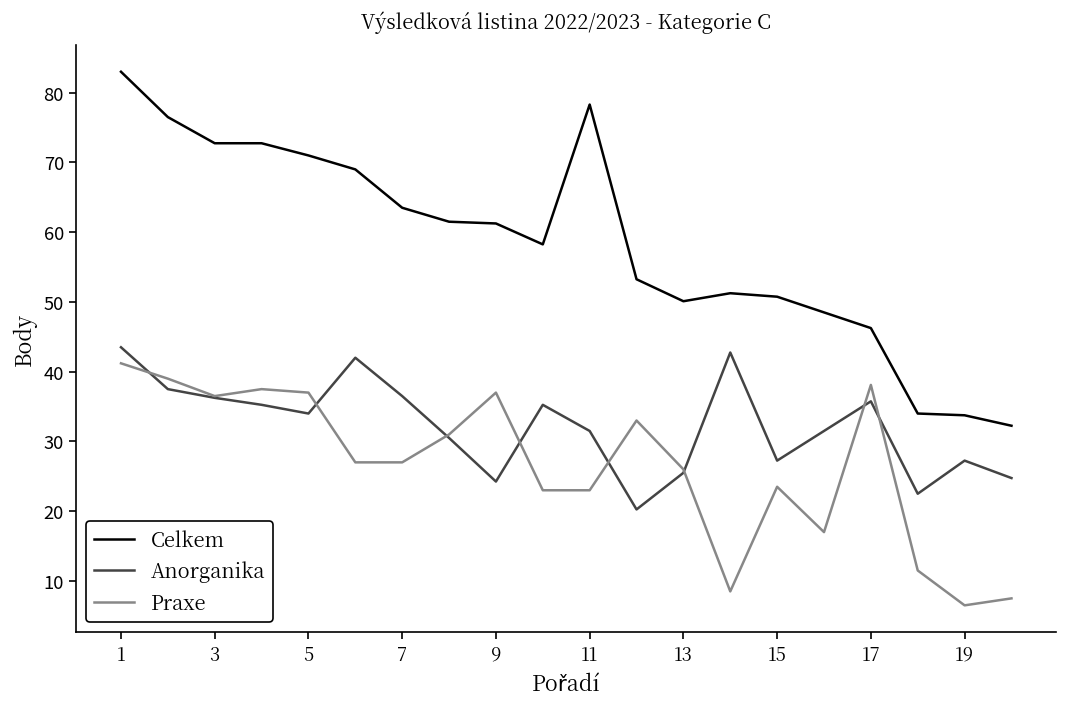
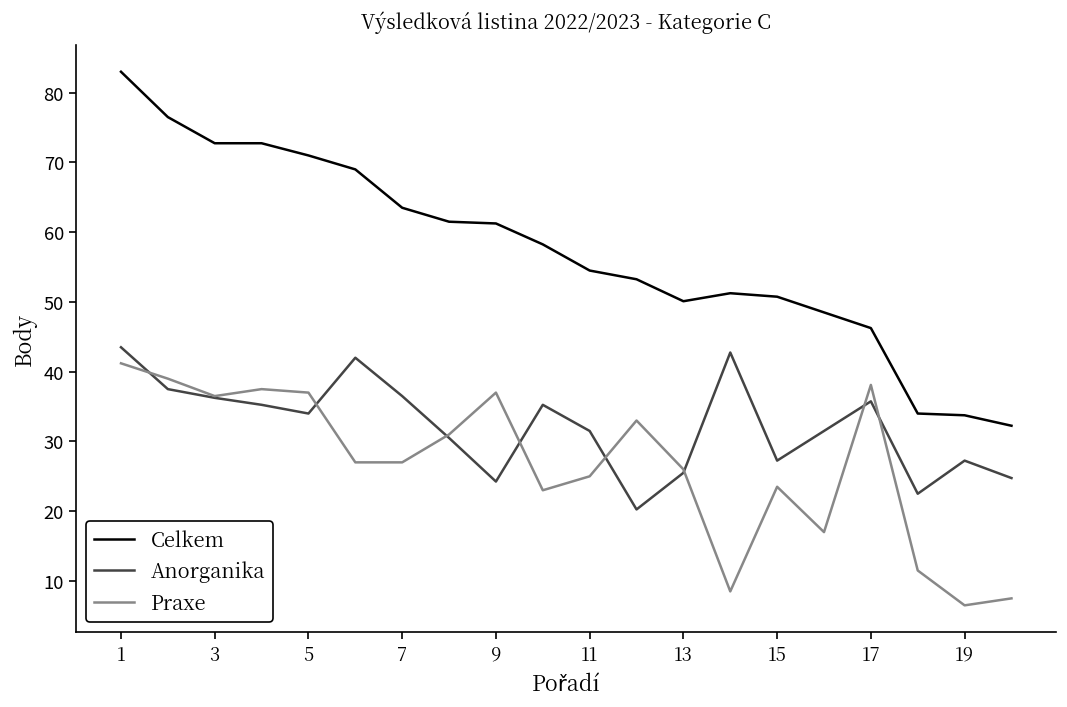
Celkem, 11: 78 -> 55
Praxe, 11: 23 -> 25
